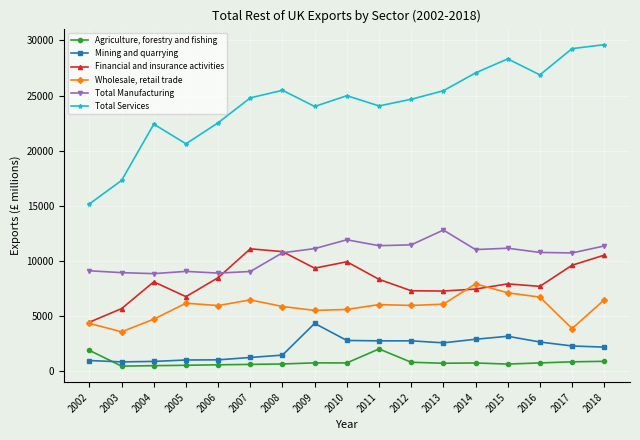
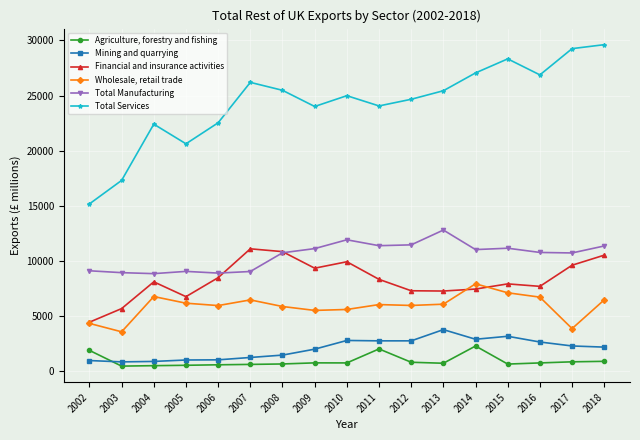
Wholesale, retail trade, 2004: 4700 -> 6700
Total Services, 2007: 24800 -> 26200
Mining and quarrying, 2009: 4300 -> 2000
Mining and quarrying, 2013: 2500 -> 3700
Agriculture, forestry and fishing, 2014: 700 -> 2200
